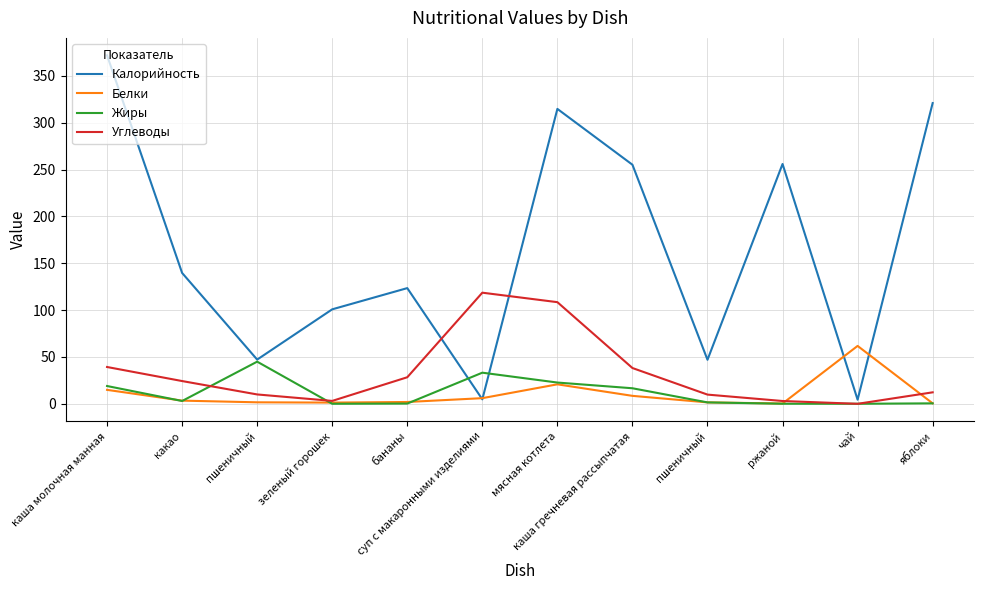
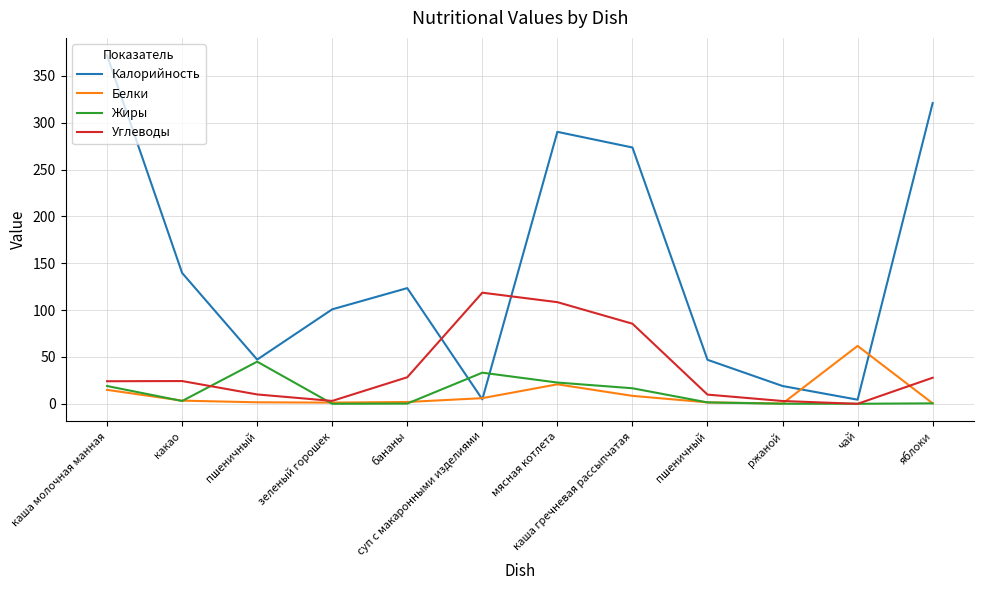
Углеводы, каша молочная манная: 40 -> 20
Калорийность, мясная котлета: 310 -> 290
Калорийность, каша гречневая рассыпчатая: 260 -> 270
Углеводы, каша гречневая рассыпчатая: 40 -> 90
Калорийность, ржаной: 260 -> 20
Углеводы, яблоки: 10 -> 30
